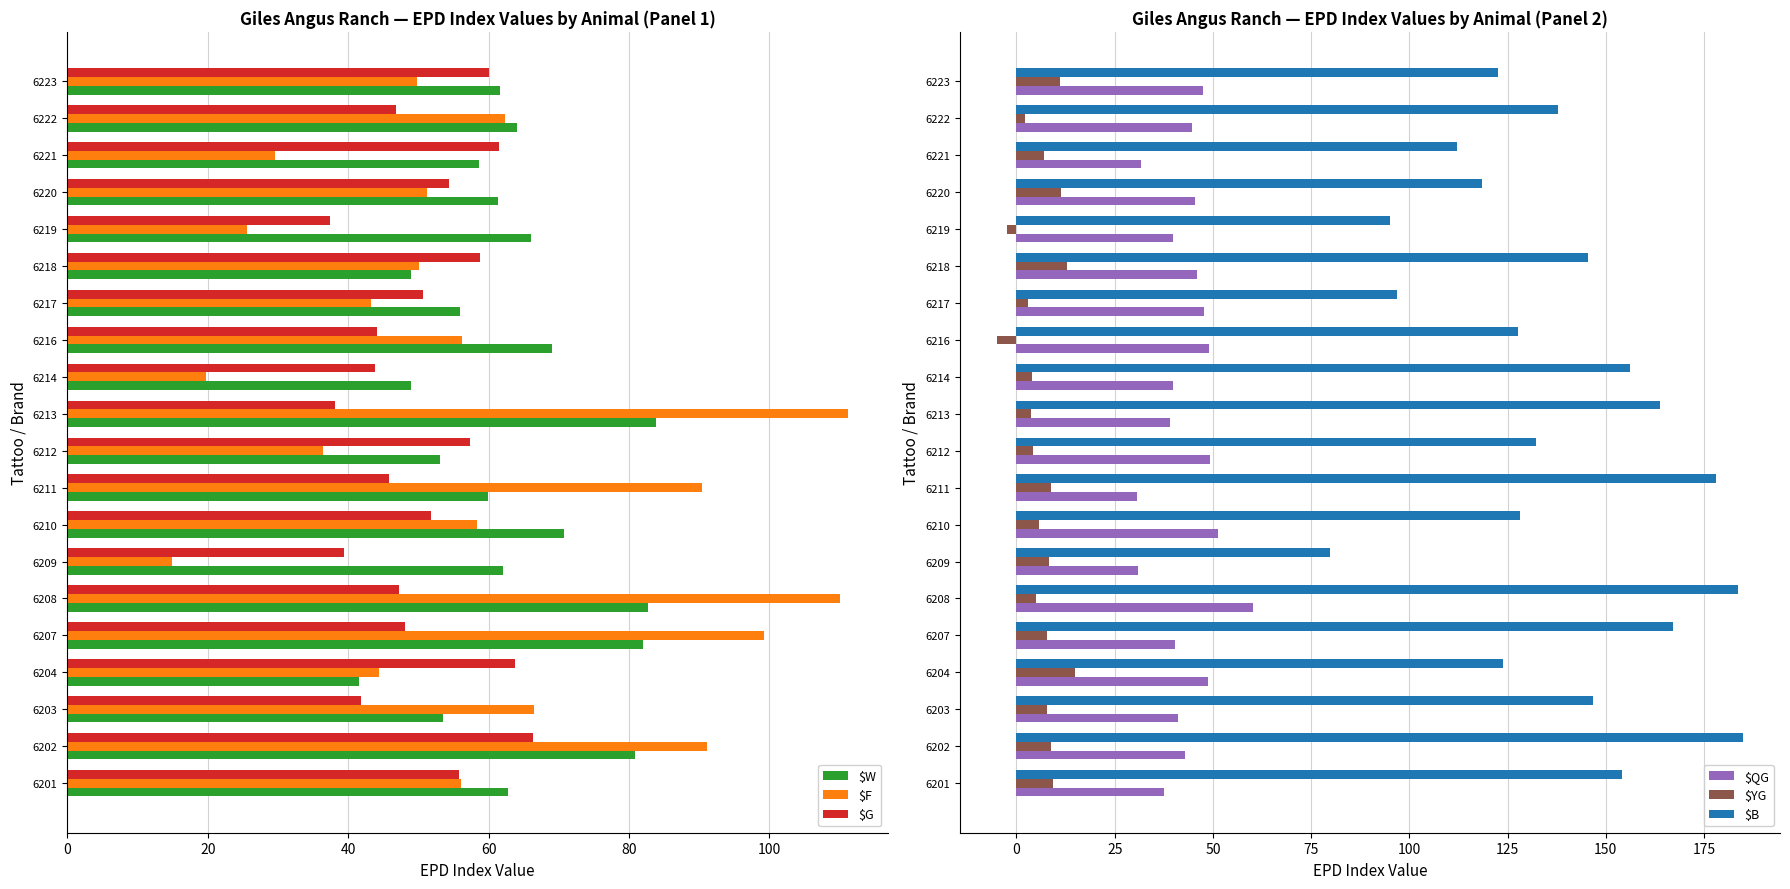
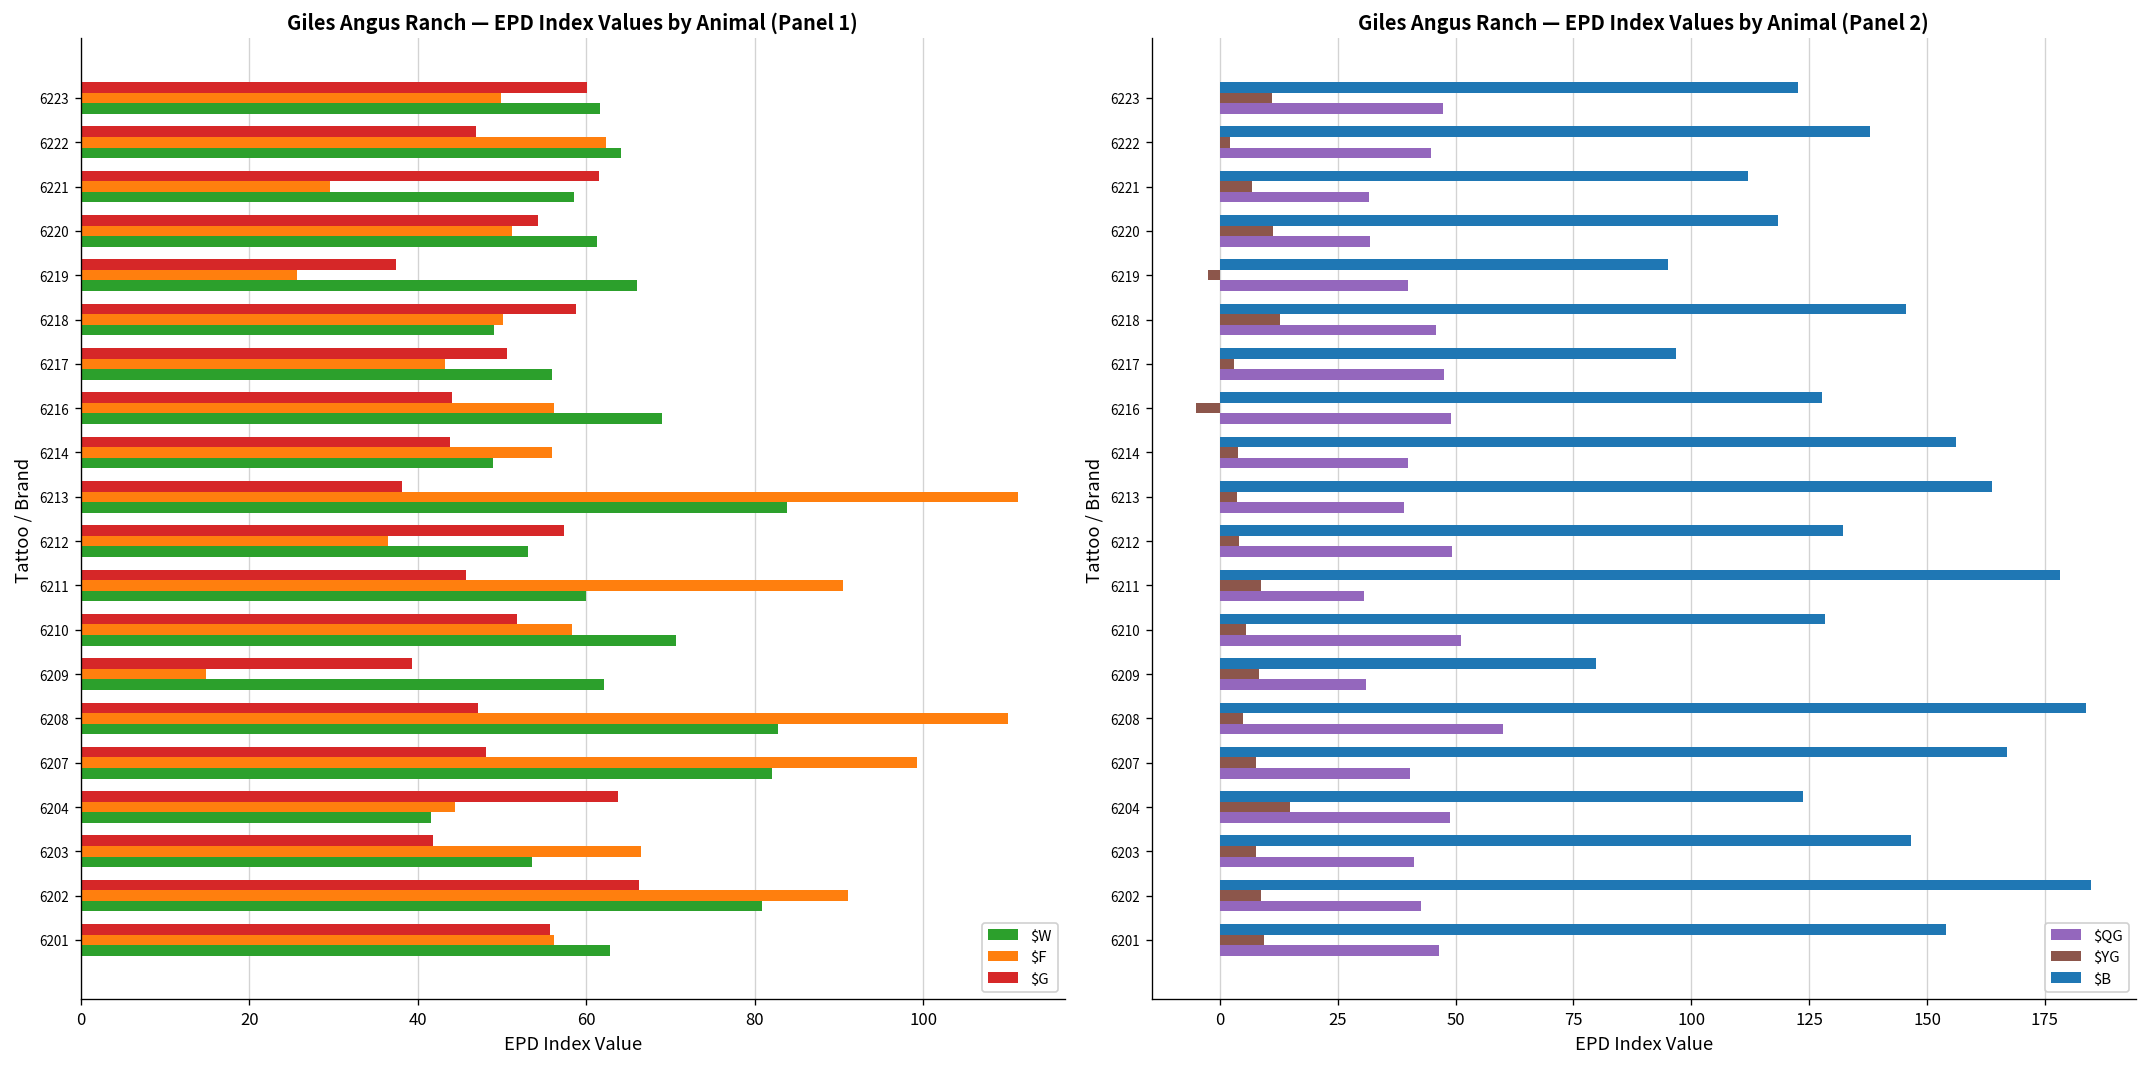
Giles Angus Ranch — EPD Index Values by Animal (Panel 1), $F, 6214: 20 -> 56
Giles Angus Ranch — EPD Index Values by Animal (Panel 2), $QG, 6220: 45 -> 32
Giles Angus Ranch — EPD Index Values by Animal (Panel 2), $QG, 6201: 38 -> 46
